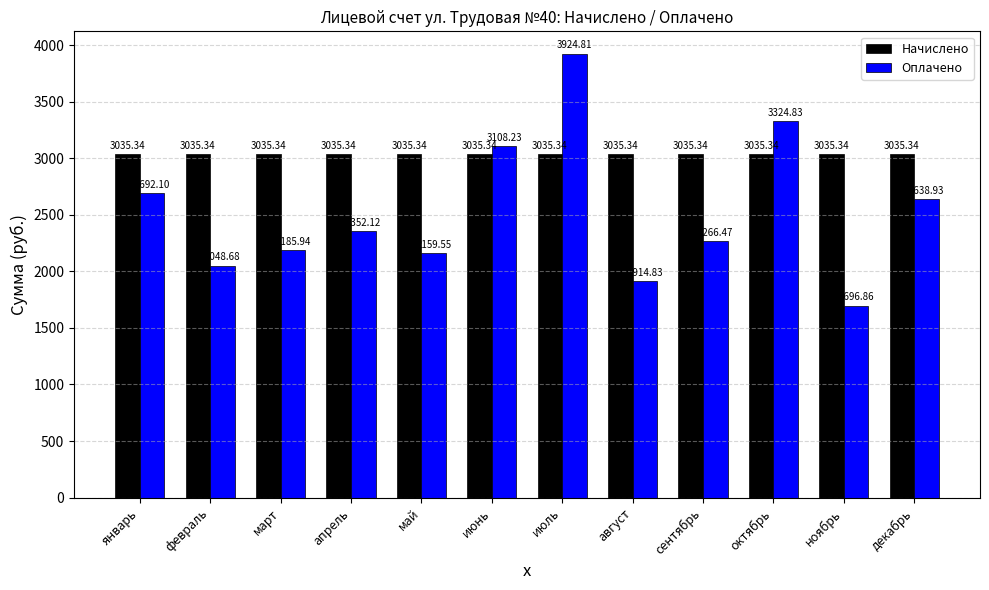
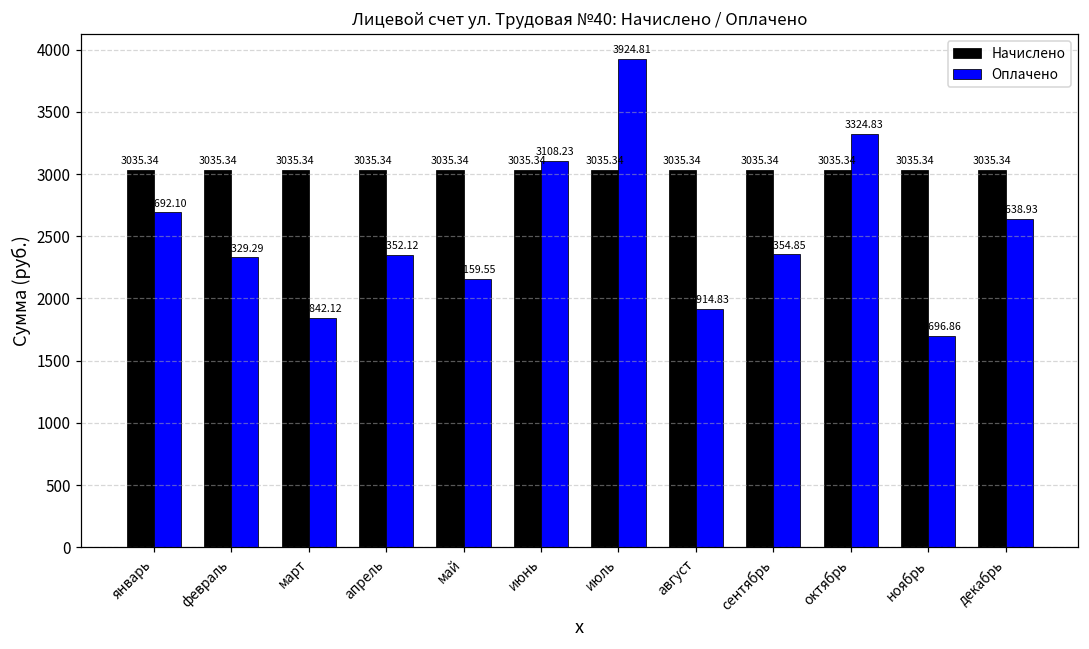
Оплачено, февраль: 2048.68 -> 2329.29
Оплачено, март: 2185.94 -> 1842.12
Оплачено, сентябрь: 2266.47 -> 2354.85
